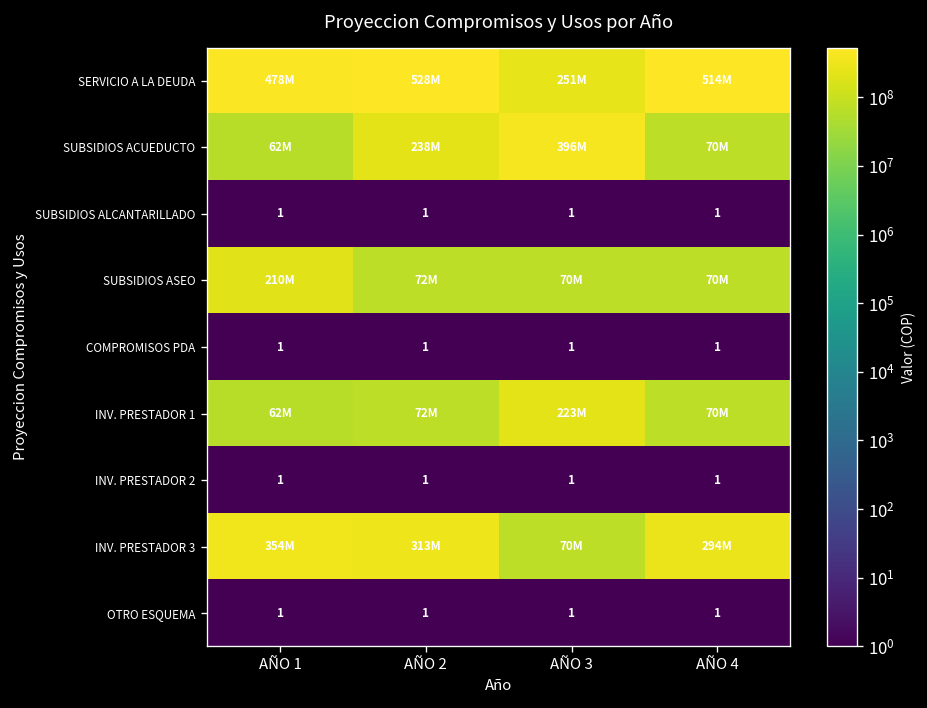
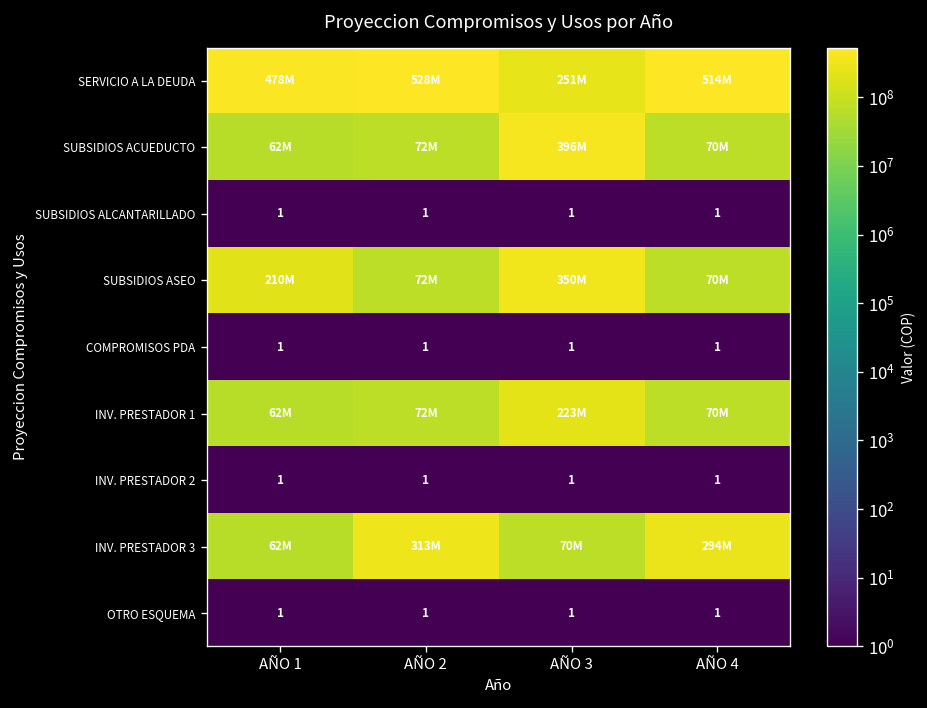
SUBSIDIOS ACUEDUCTO, AÑO 2: 238M -> 72M
SUBSIDIOS ASEO, AÑO 3: 70M -> 350M
INV. PRESTADOR 3, AÑO 1: 354M -> 62M
